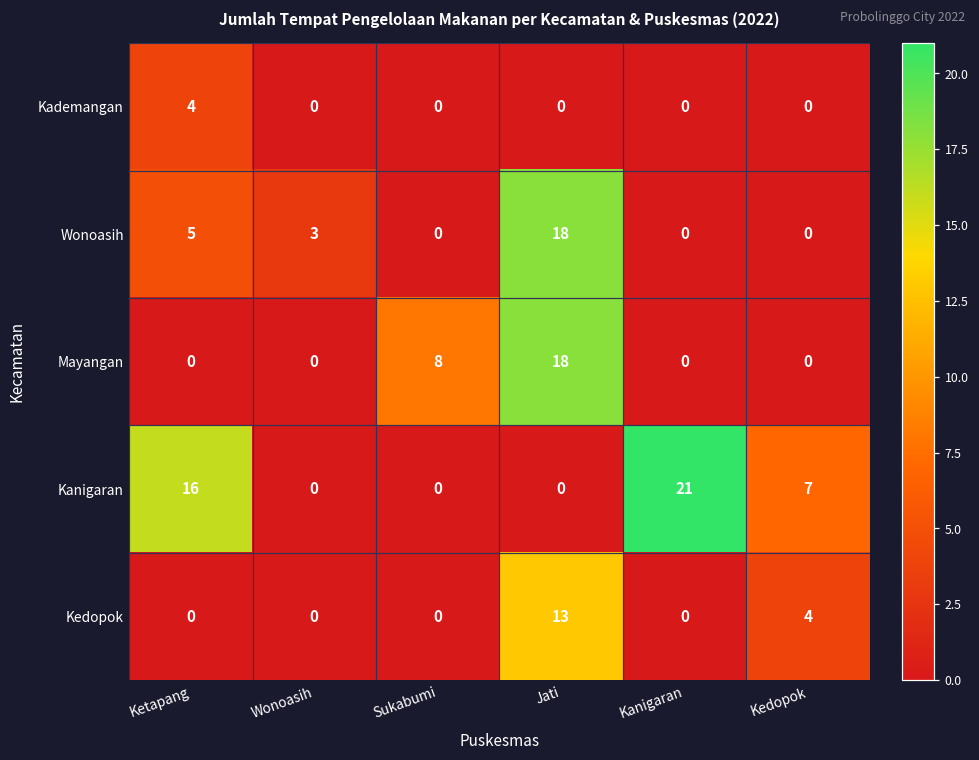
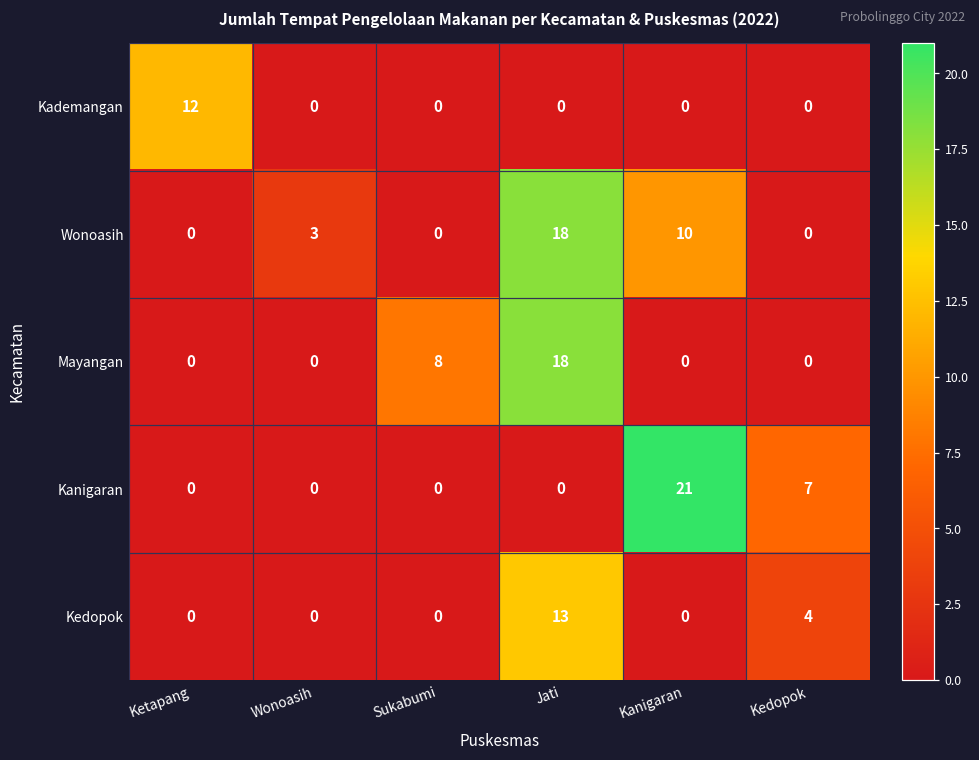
Kademangan, Ketapang: 4 -> 12
Wonoasih, Ketapang: 5 -> 0
Wonoasih, Kanigaran: 0 -> 10
Kanigaran, Ketapang: 16 -> 0
